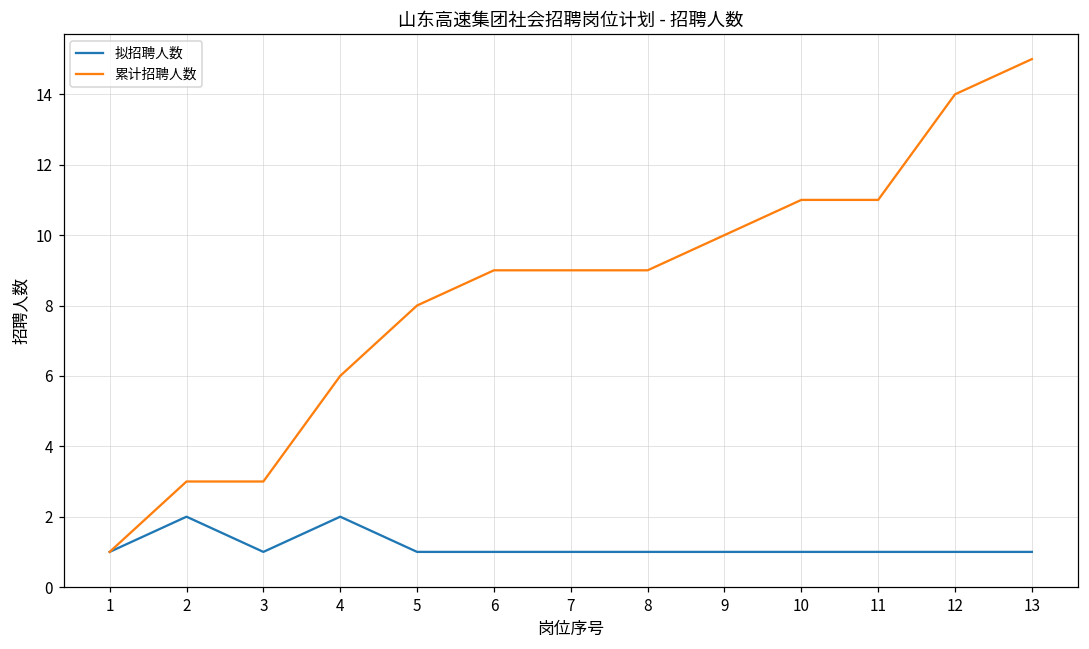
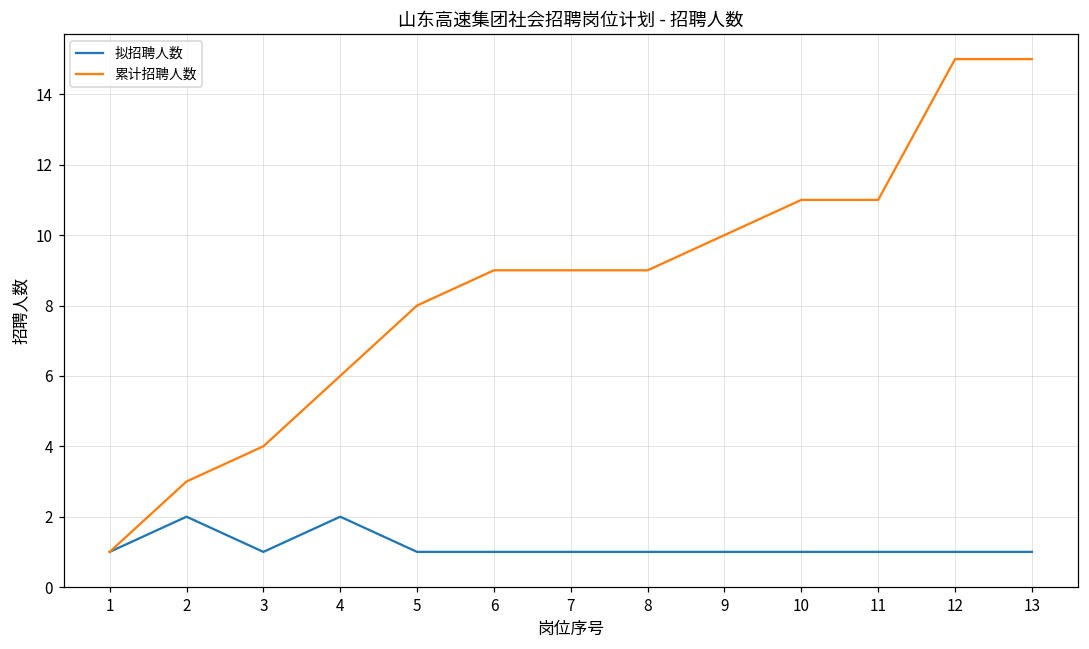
累计招聘人数, 3: 3 -> 4
累计招聘人数, 12: 14 -> 15
